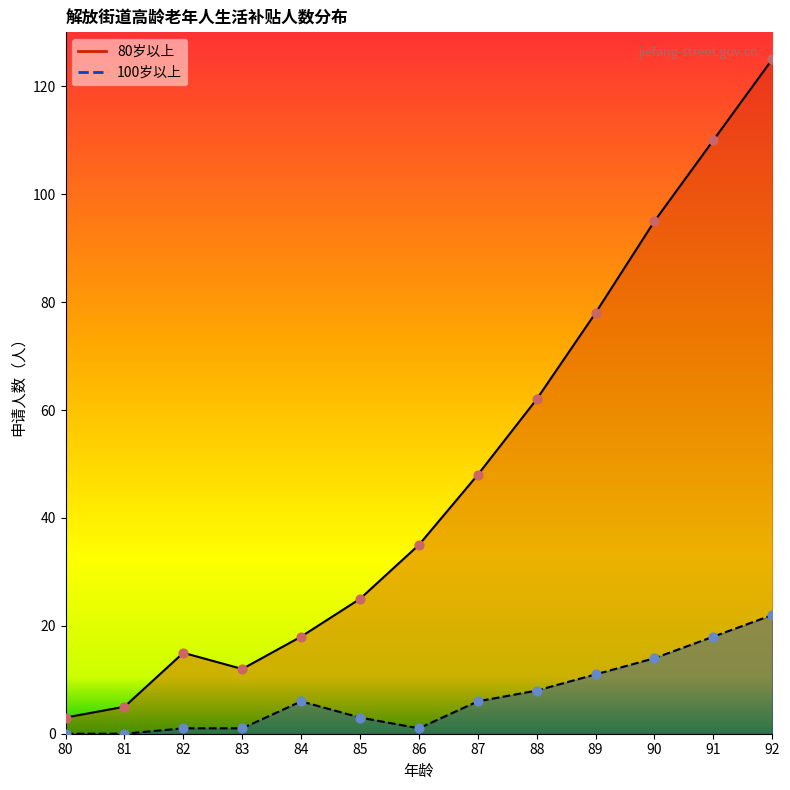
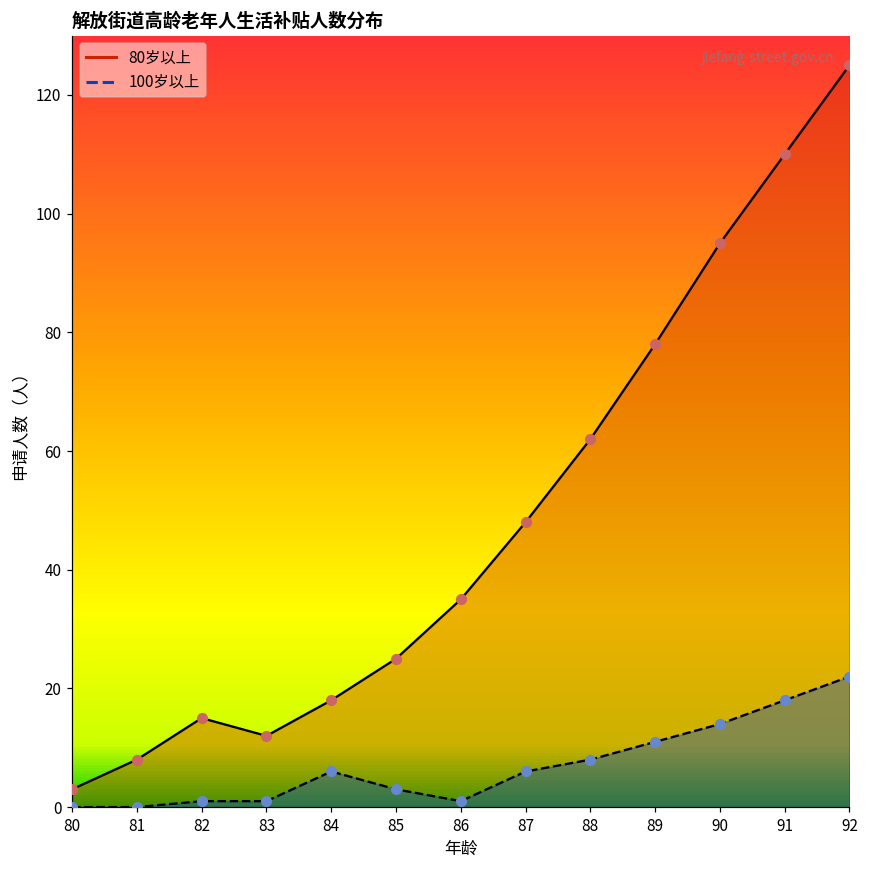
80岁以上, 81: 5 -> 8
